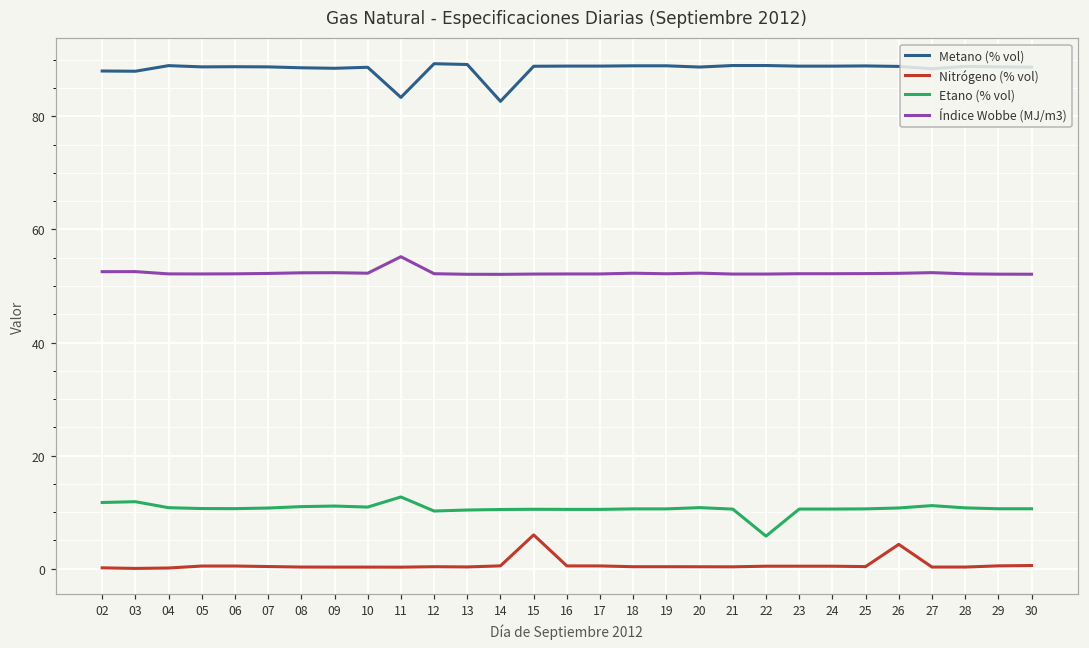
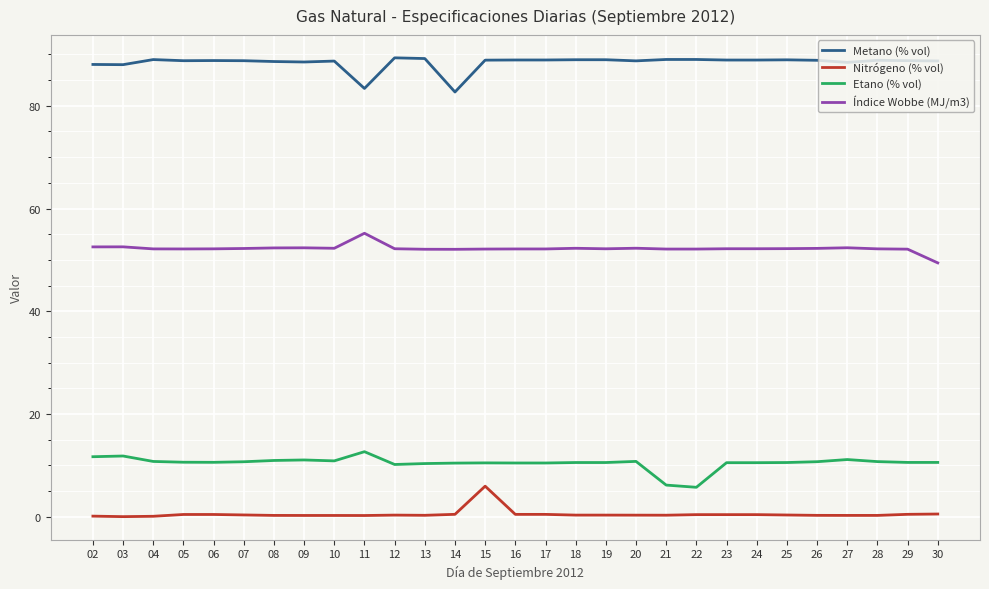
Etano (% vol), 21: 11 -> 6
Nitrógeno (% vol), 26: 4 -> 0
Índice Wobbe (MJ/m3), 30: 52 -> 49
